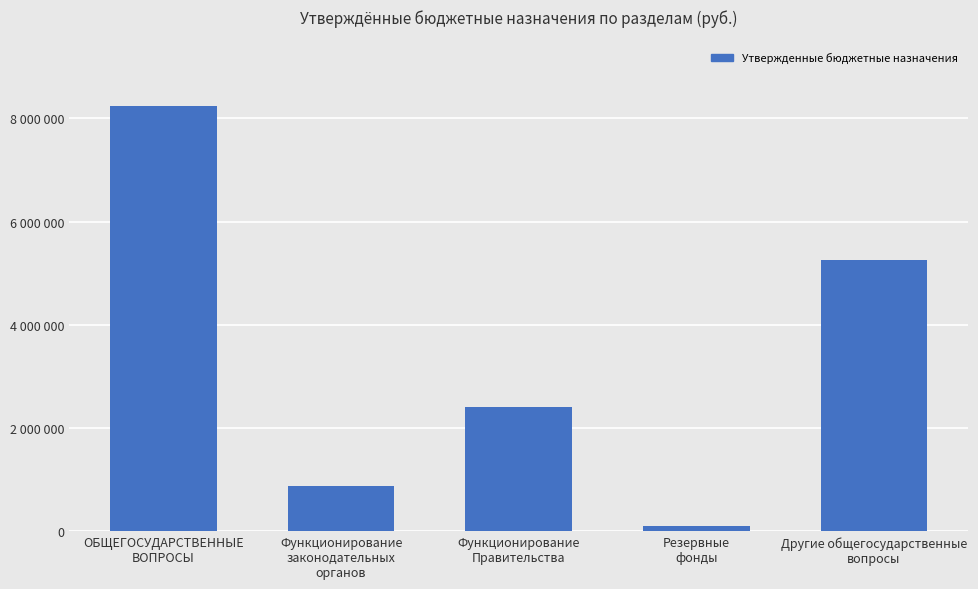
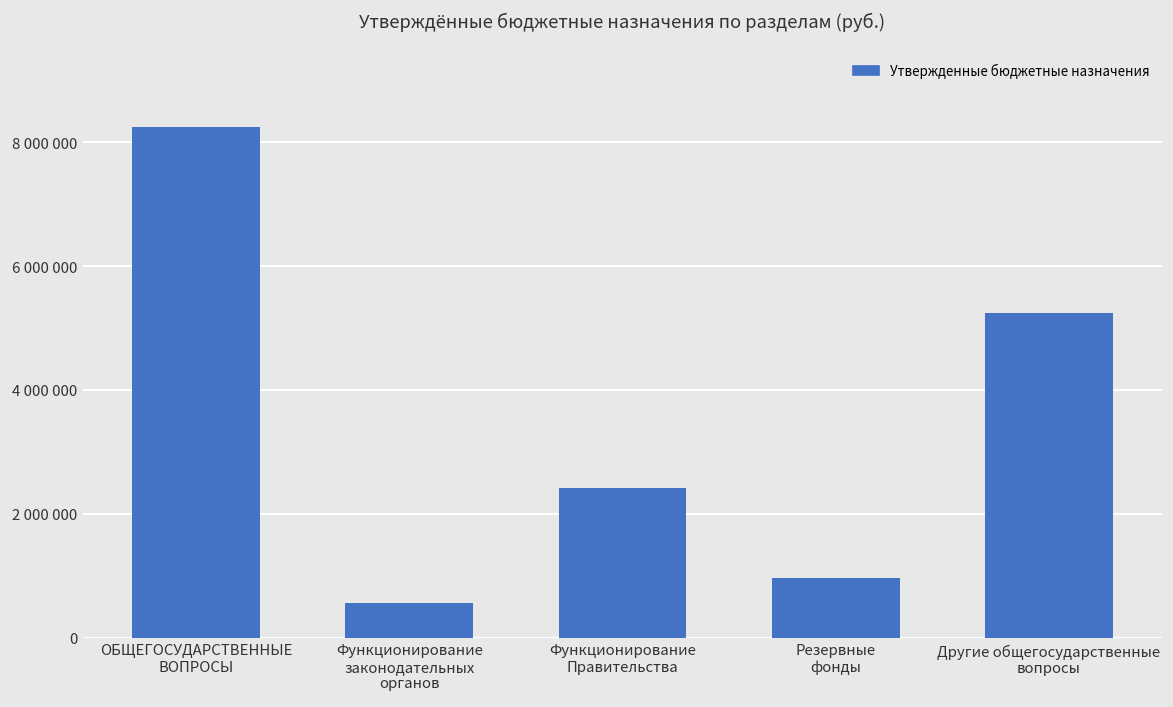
Функционирование законодательных органов: 900000 -> 600000
Резервные фонды: 100000 -> 1000000
